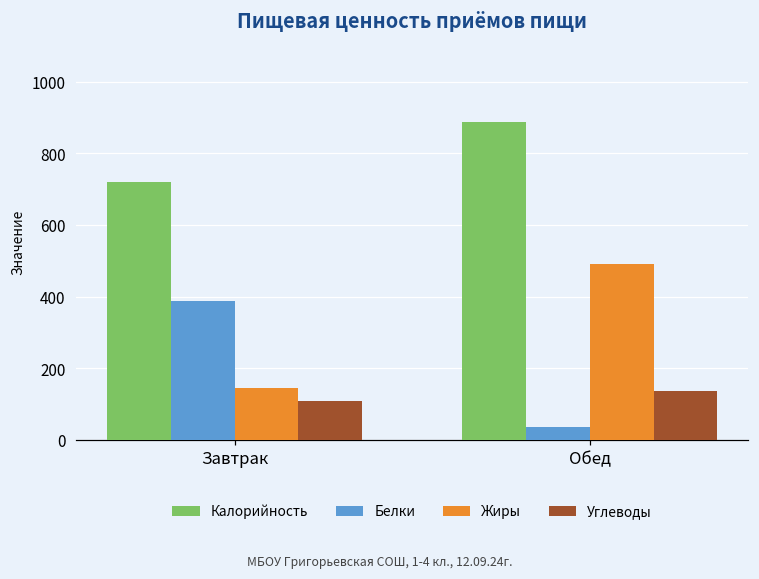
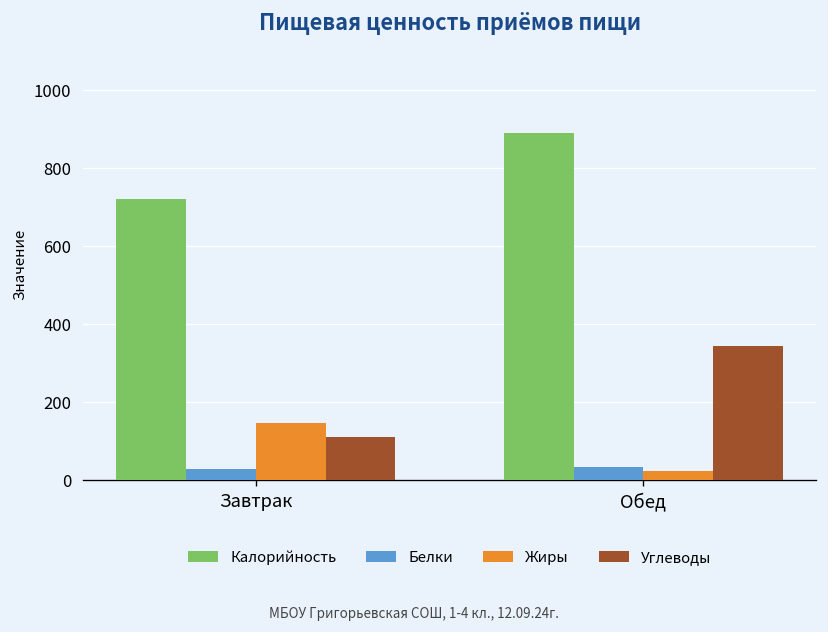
Белки, Завтрак: 390 -> 30
Жиры, Обед: 490 -> 20
Углеводы, Обед: 140 -> 350
